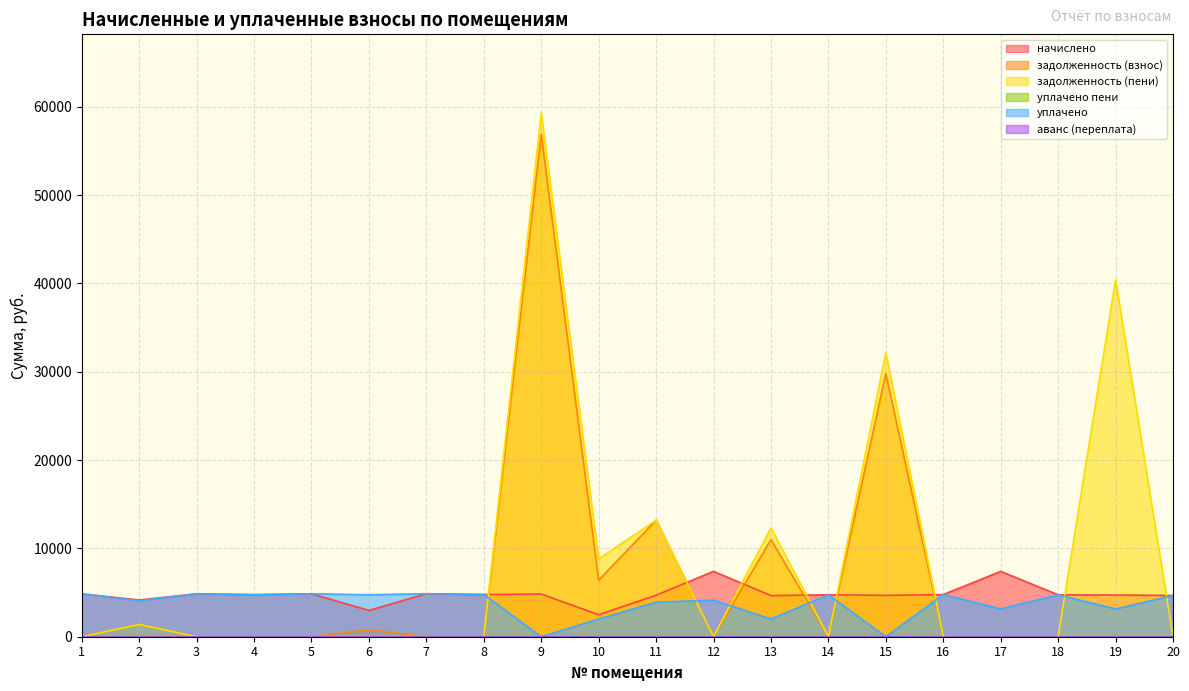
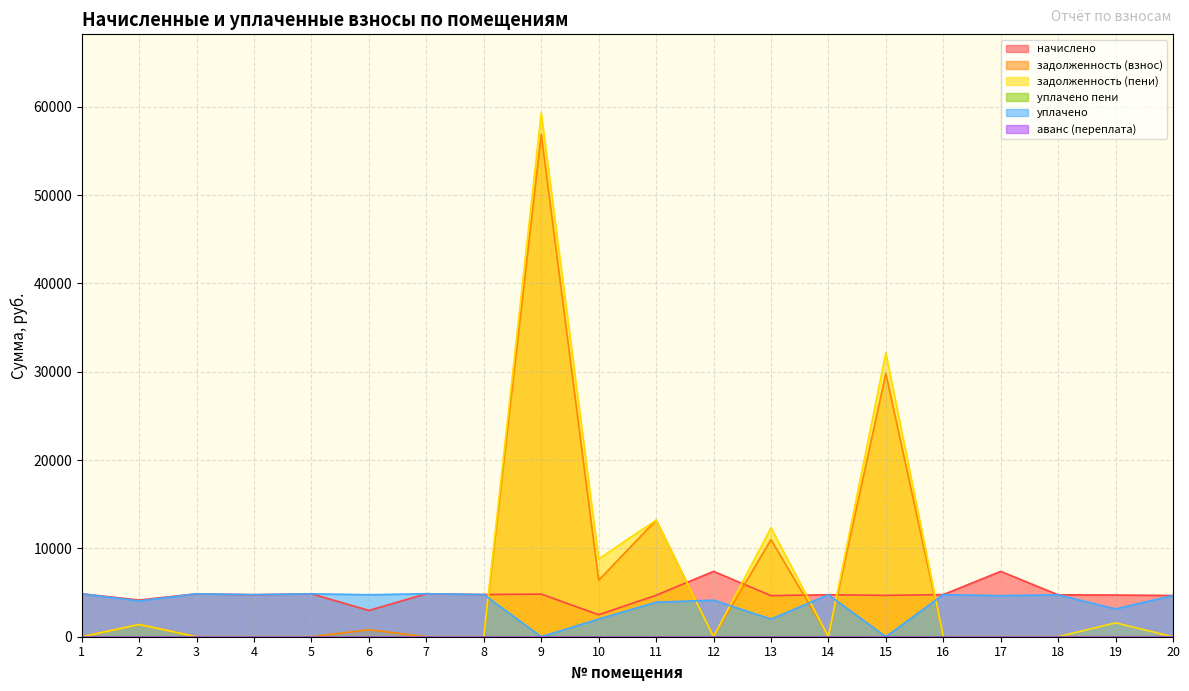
уплачено, 17: 3000 -> 5000
задолженность (пени), 19: 40000 -> 2000
